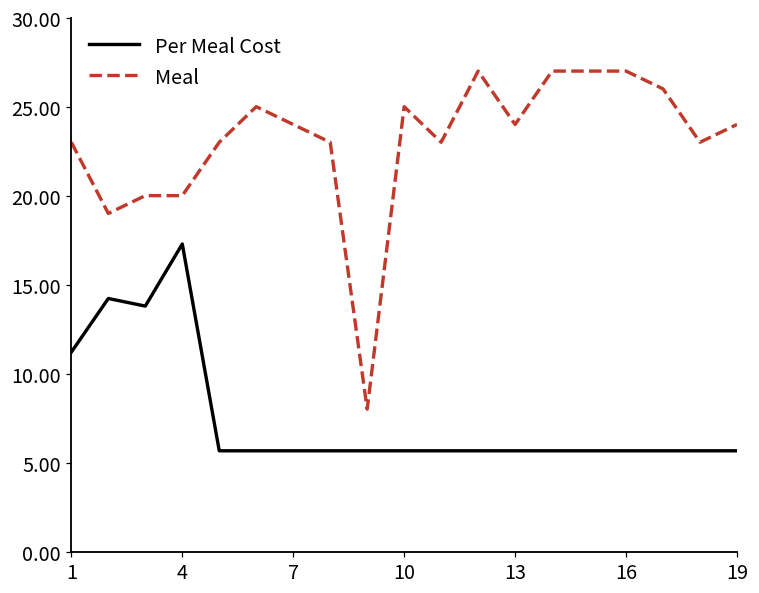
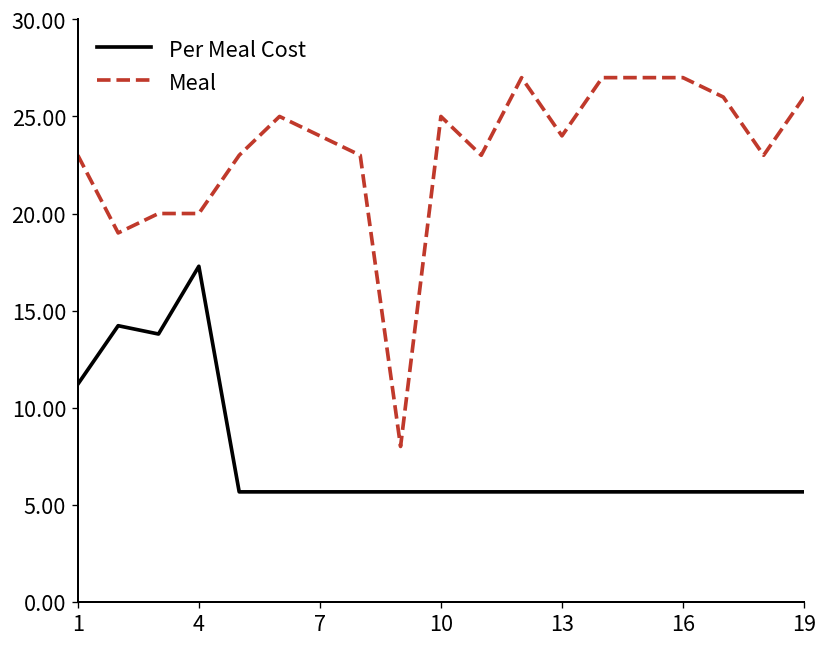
Meal, 19: 24 -> 26
